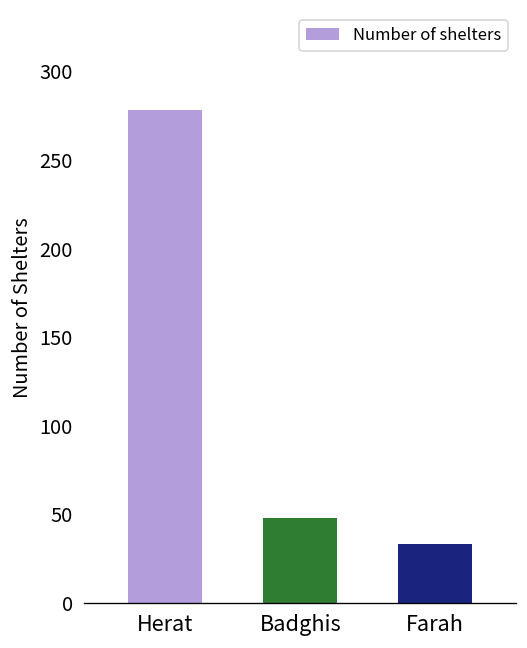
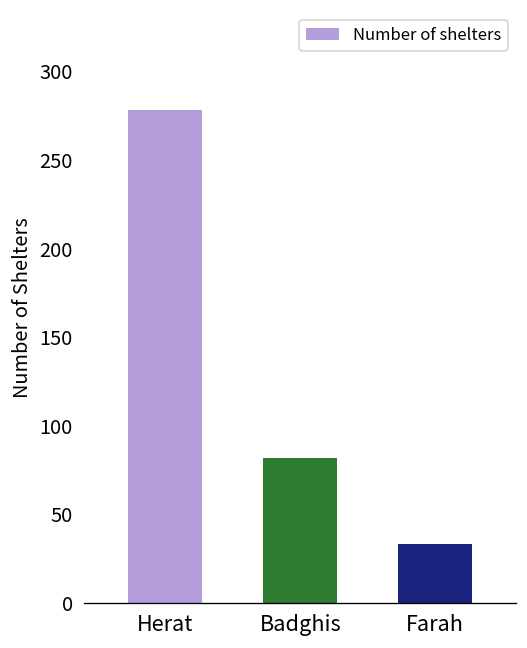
Badghis: 48 -> 82
